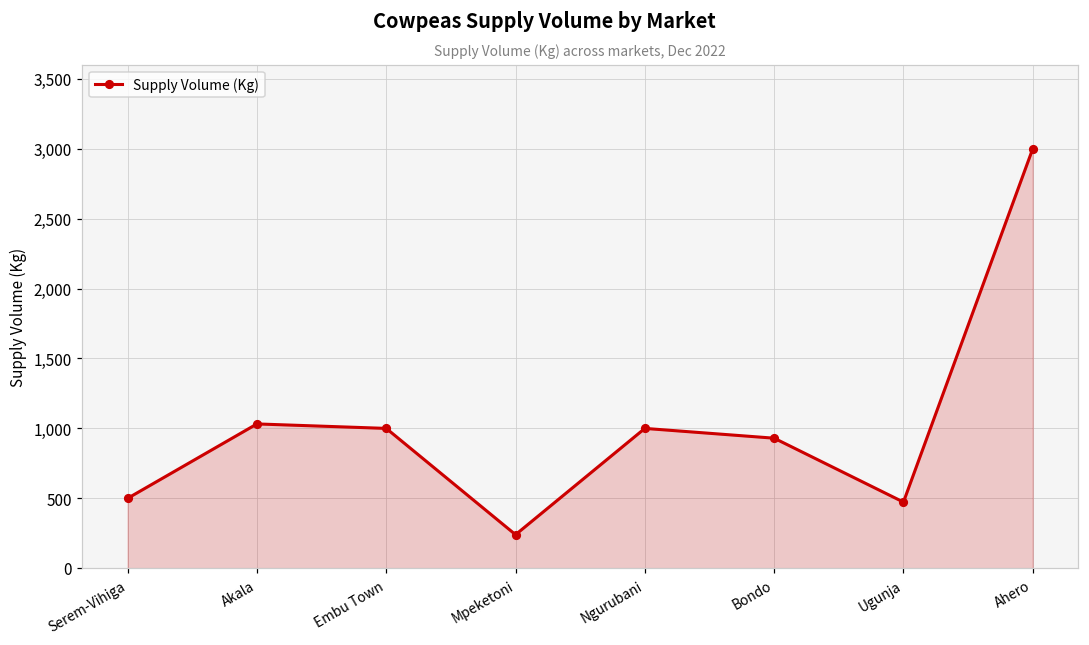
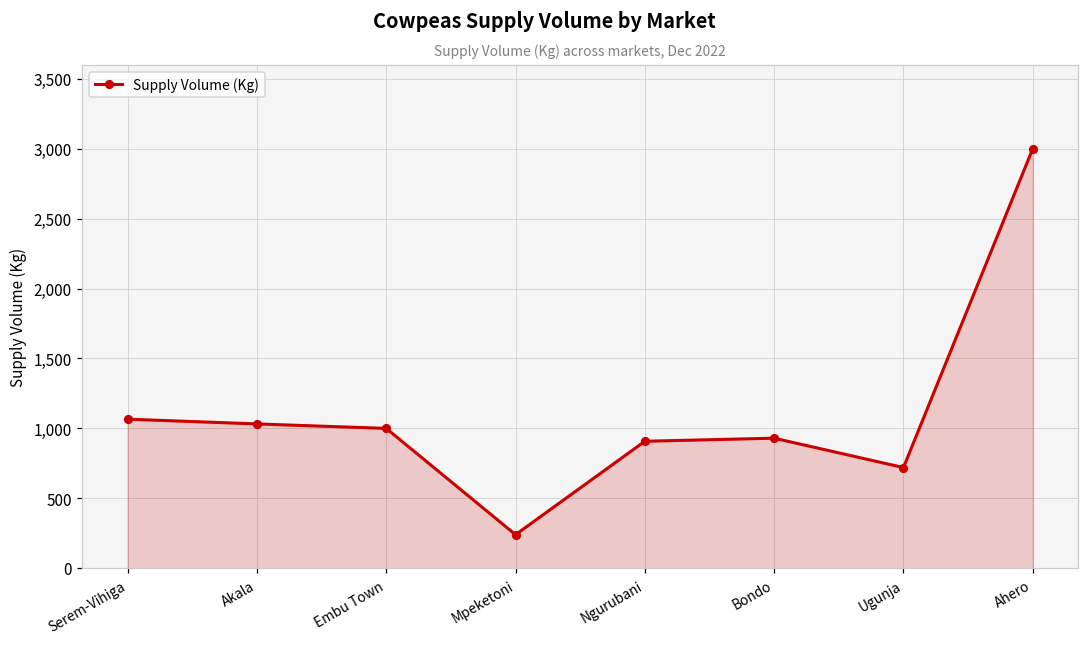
Serem-Vihiga: 500 -> 1,070
Ngurubani: 1,000 -> 910
Ugunja: 470 -> 720
